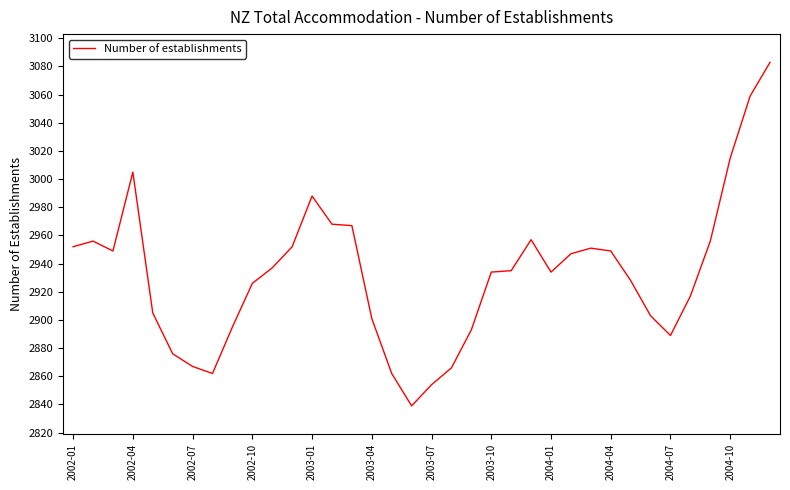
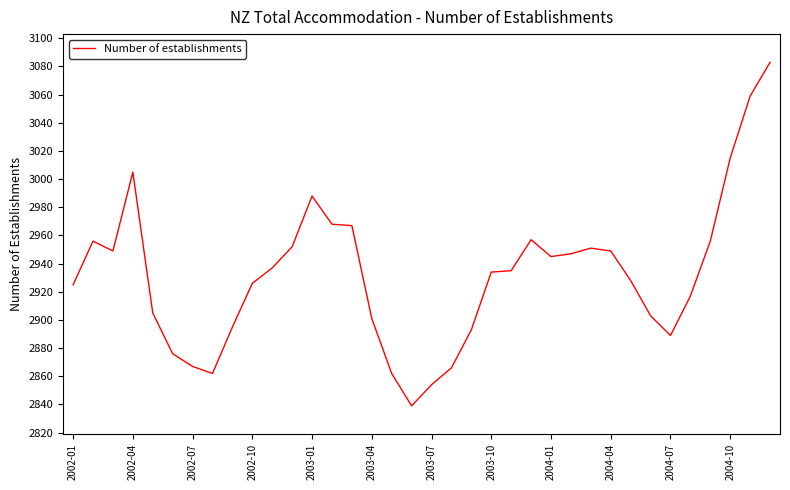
2002-01: 2952 -> 2925
2004-01: 2934 -> 2945
